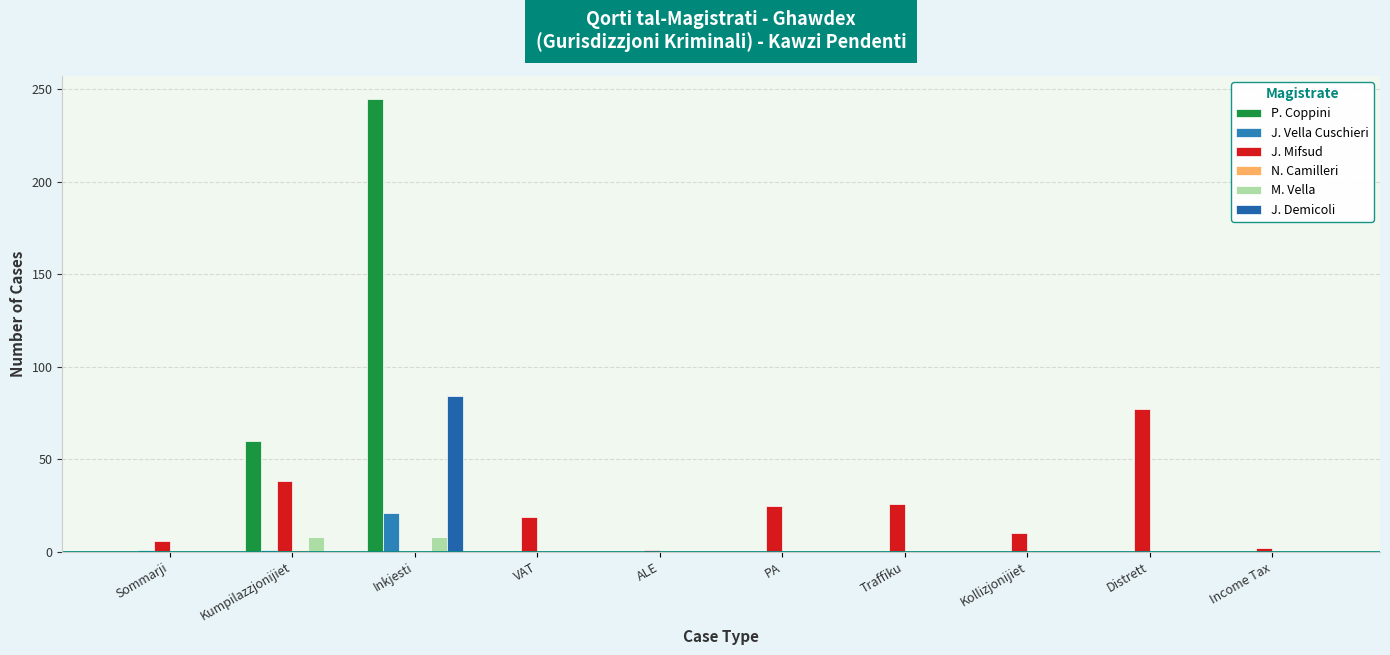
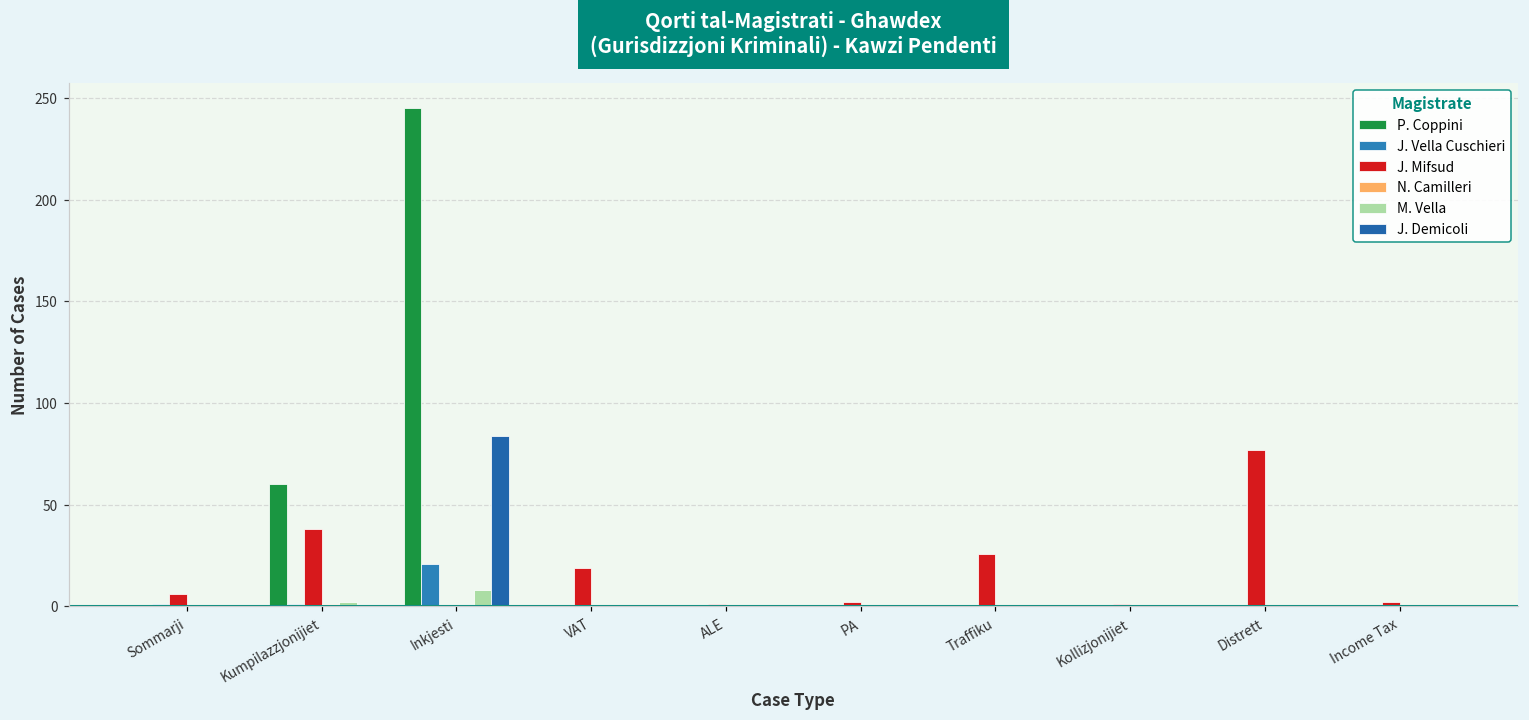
M. Vella, Kumpilazzjonijiet: 8 -> 2
J. Mifsud, PA: 25 -> 2
J. Mifsud, Kollizjonijiet: 10 -> 1
